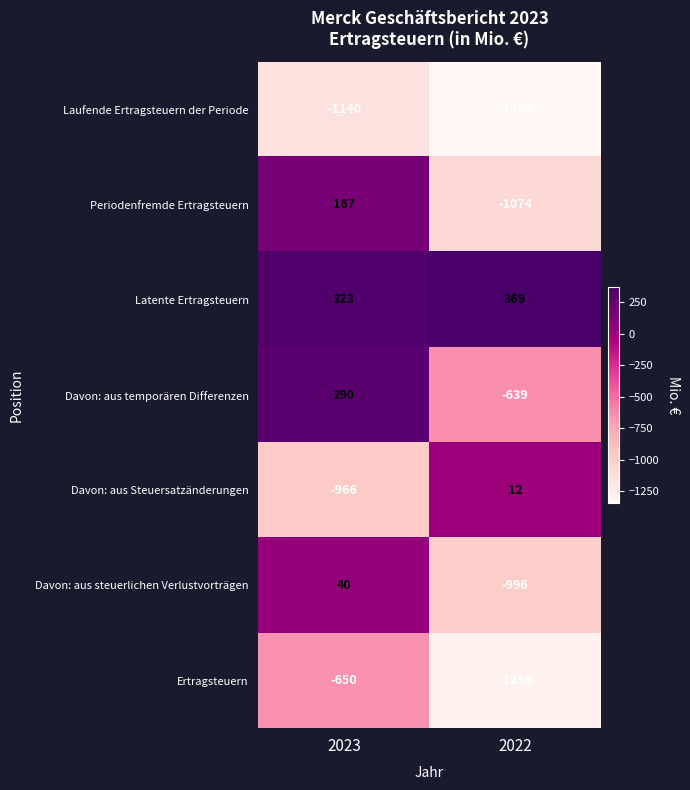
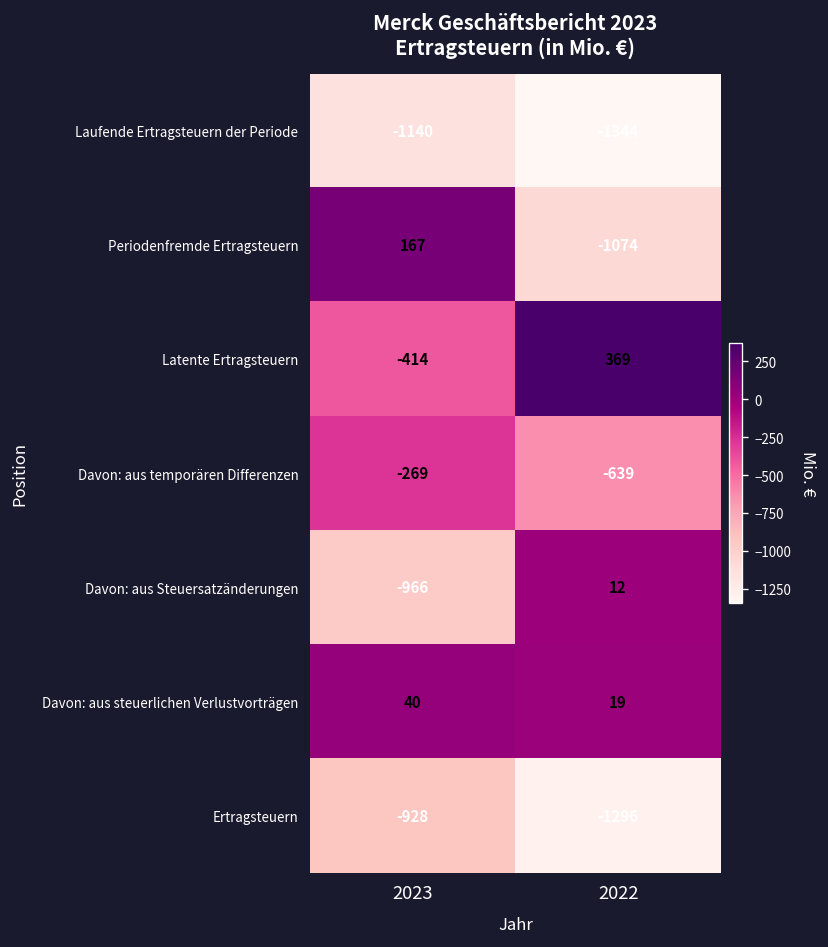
Latente Ertragsteuern, 2023: 323 -> -414
Davon: aus temporären Differenzen, 2023: 290 -> -269
Davon: aus steuerlichen Verlustvorträgen, 2022: -996 -> 19
Ertragsteuern, 2023: -650 -> -928
